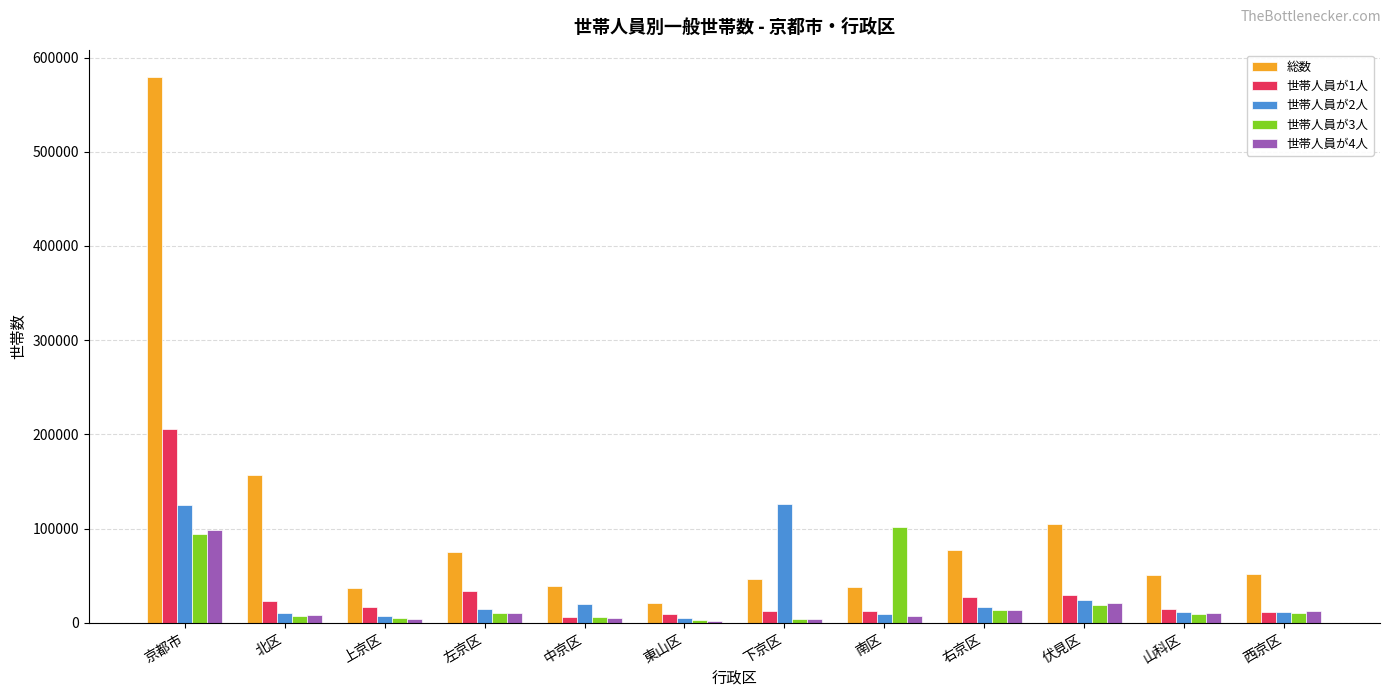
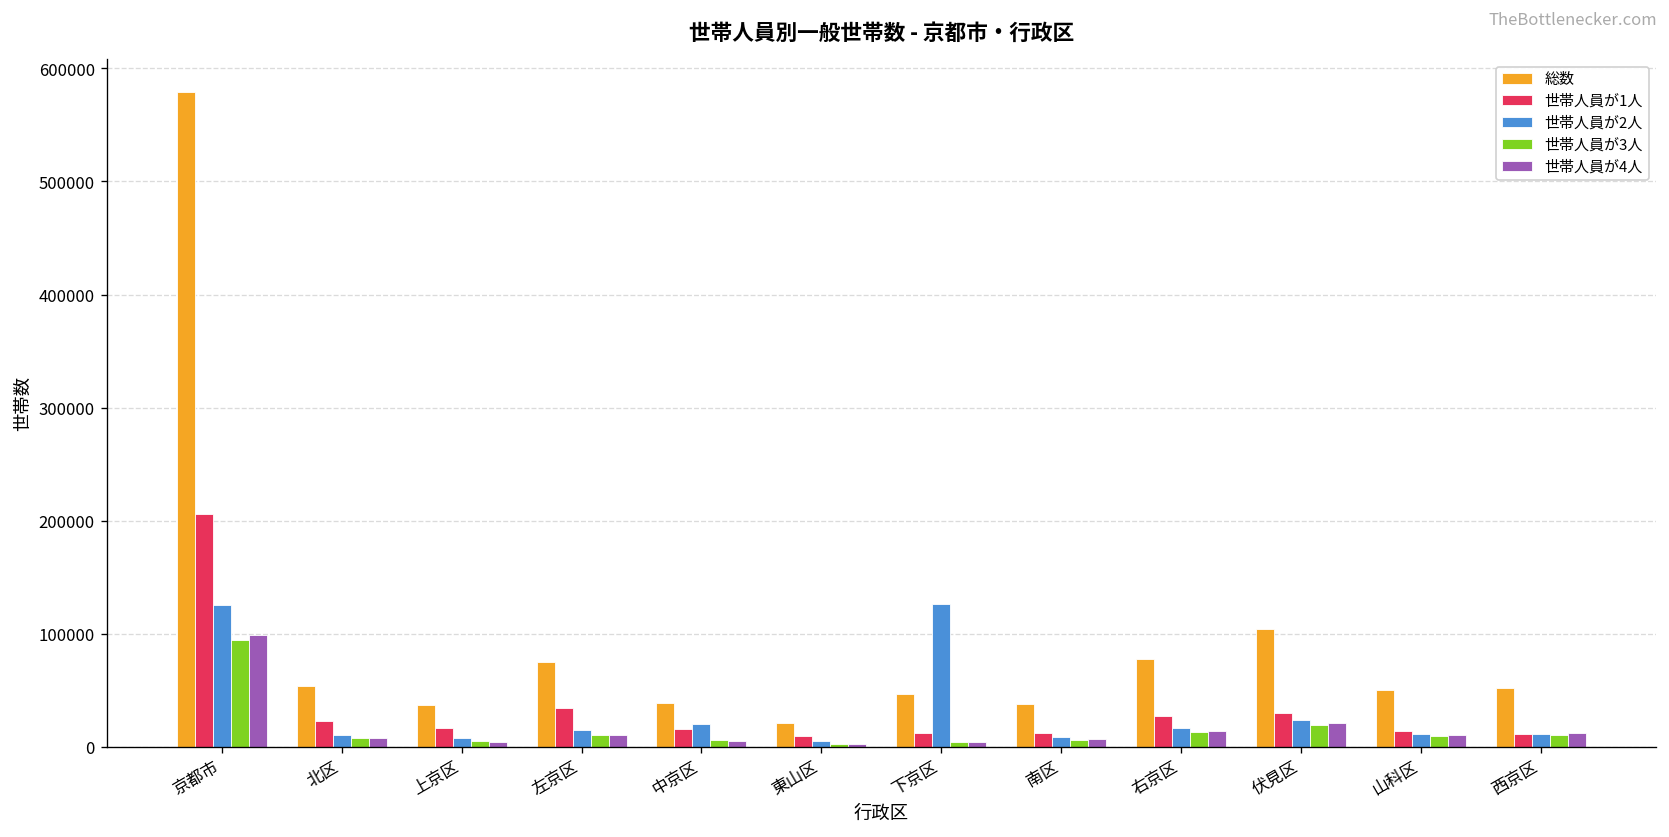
総数, 北区: 160000 -> 50000
世帯人員が1人, 中京区: 10000 -> 20000
世帯人員が3人, 南区: 100000 -> 10000
